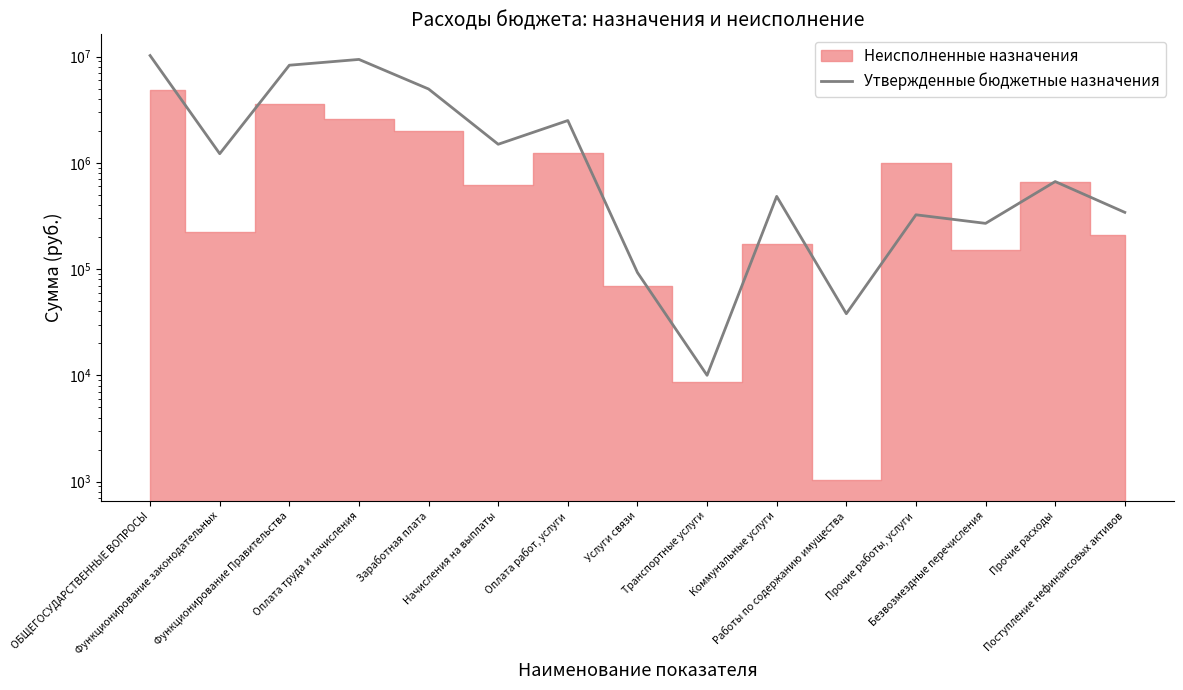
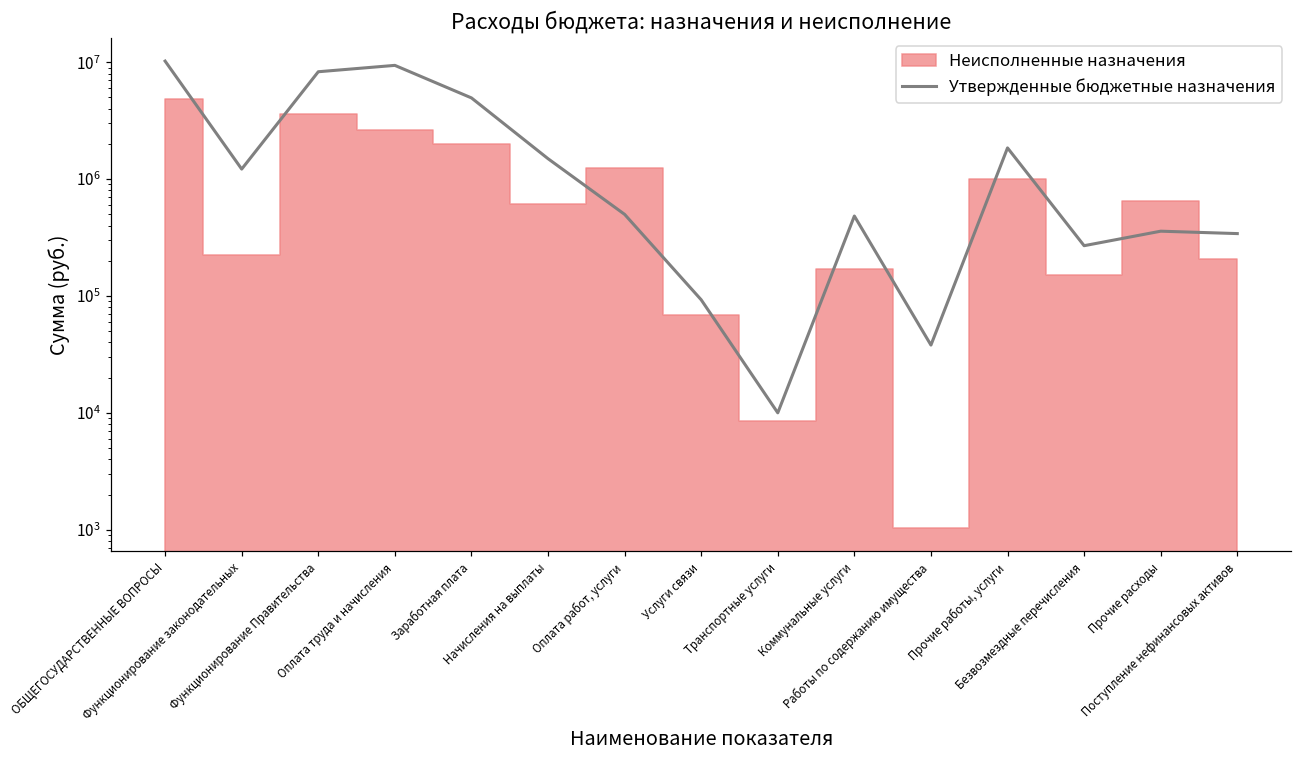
Утвержденные бюджетные назначения, Оплата работ, услуги: 2500000 -> 500000
Утвержденные бюджетные назначения, Прочие работы, услуги: 320000 -> 1800000
Утвержденные бюджетные назначения, Прочие расходы: 700000 -> 360000
